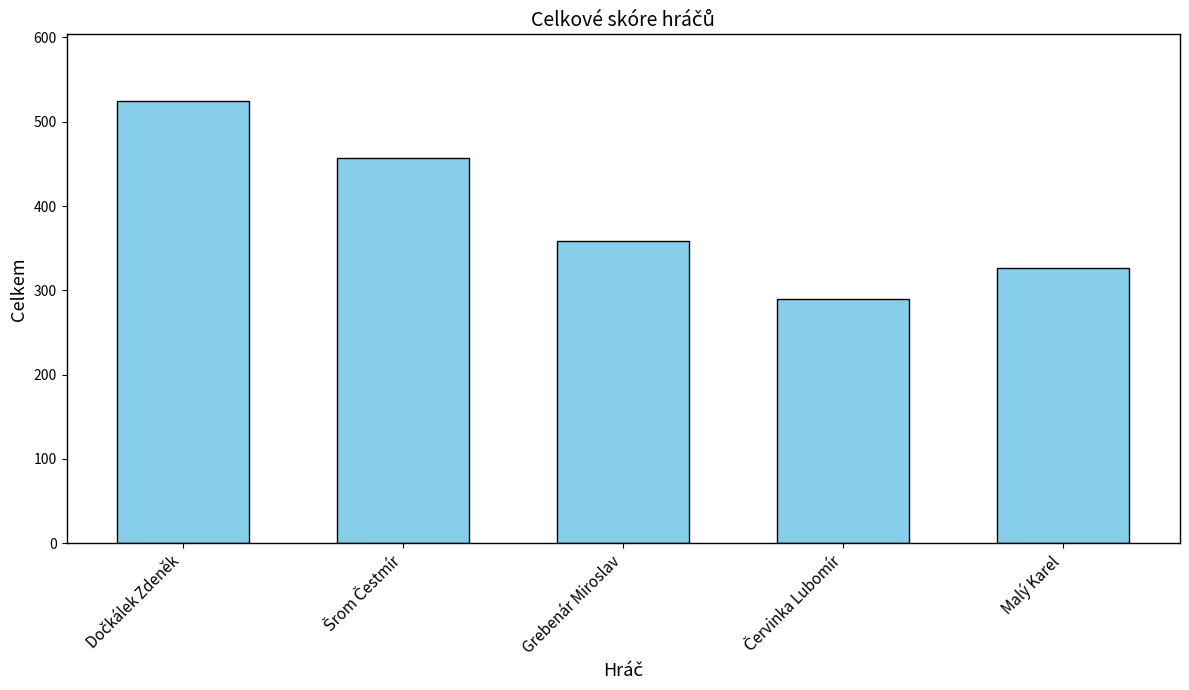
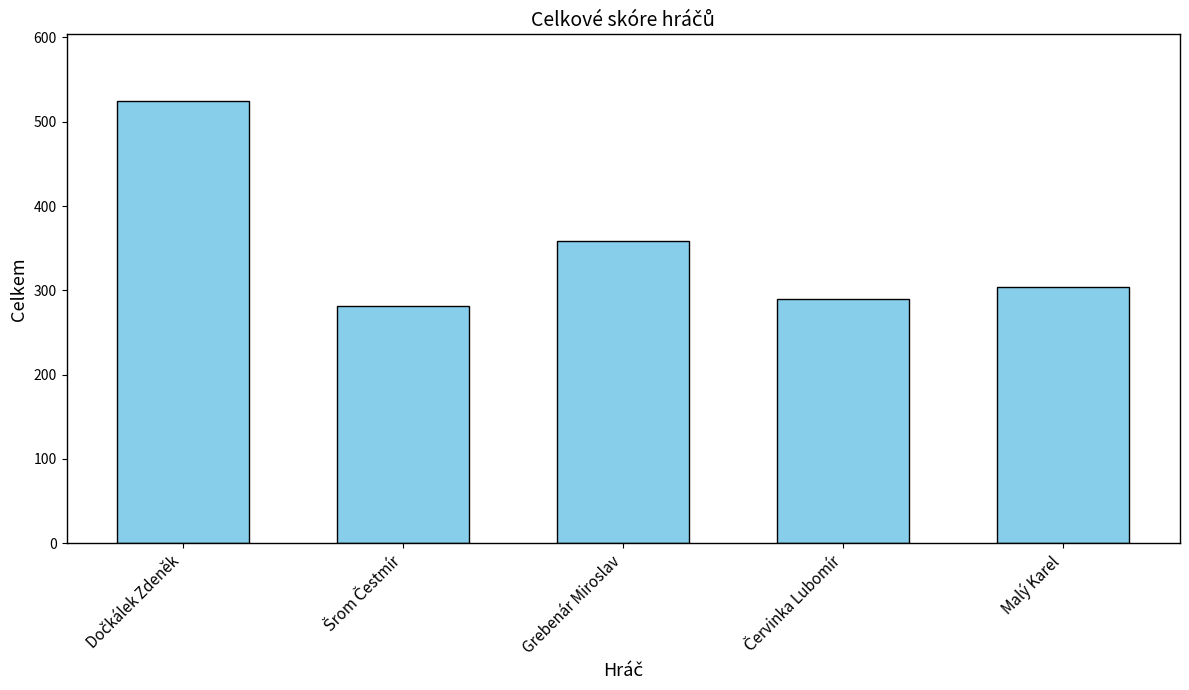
Šrom Čestmír: 460 -> 280
Malý Karel: 330 -> 300
